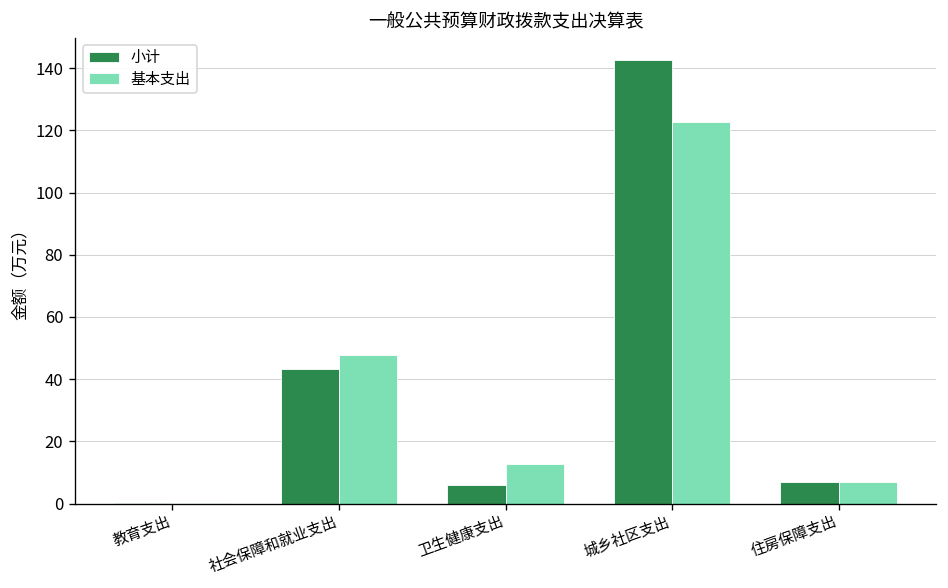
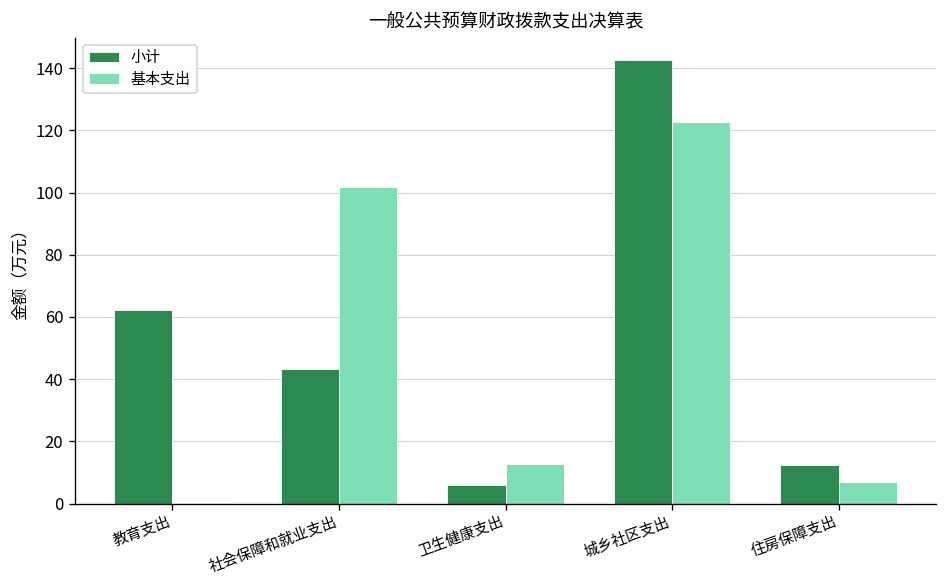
小计, 教育支出: 0 -> 62
基本支出, 社会保障和就业支出: 48 -> 102
小计, 住房保障支出: 7 -> 12
